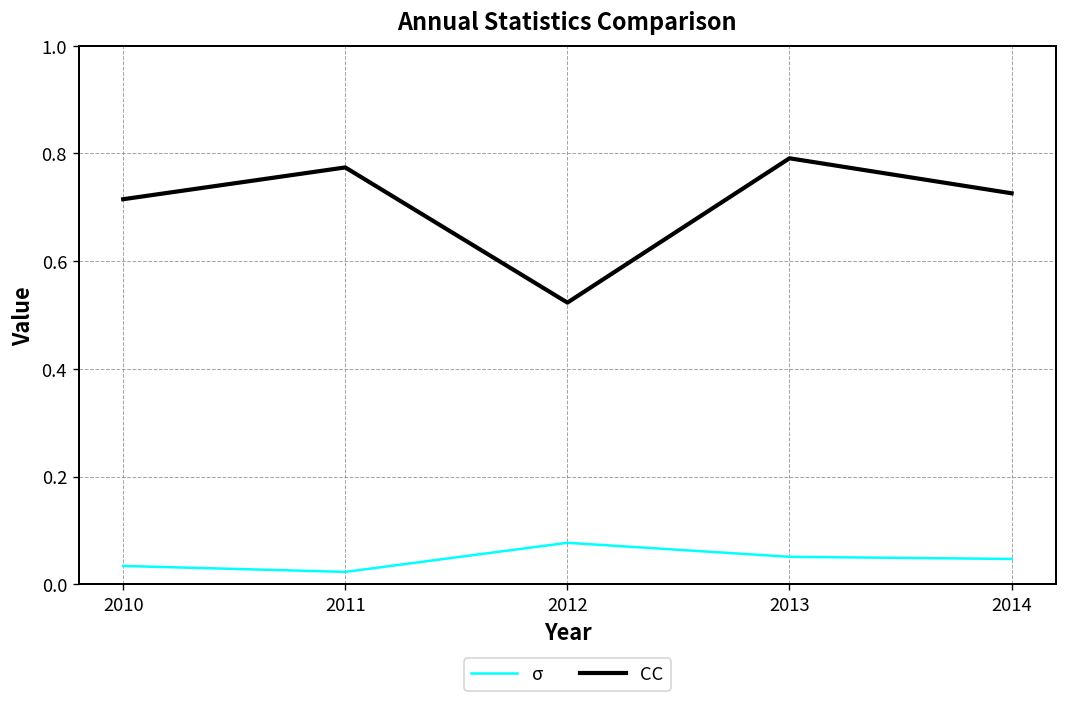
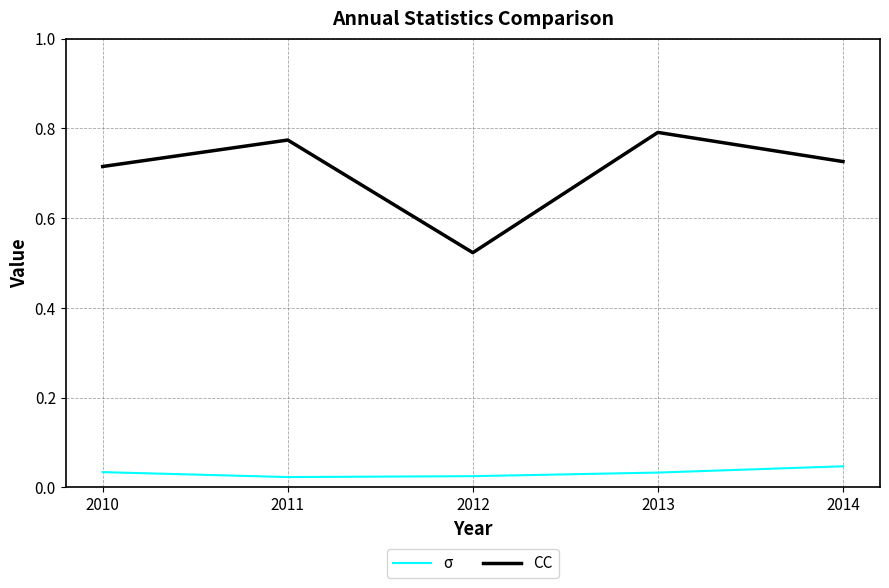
σ, 2012: 0.08 -> 0.03
σ, 2013: 0.05 -> 0.03
